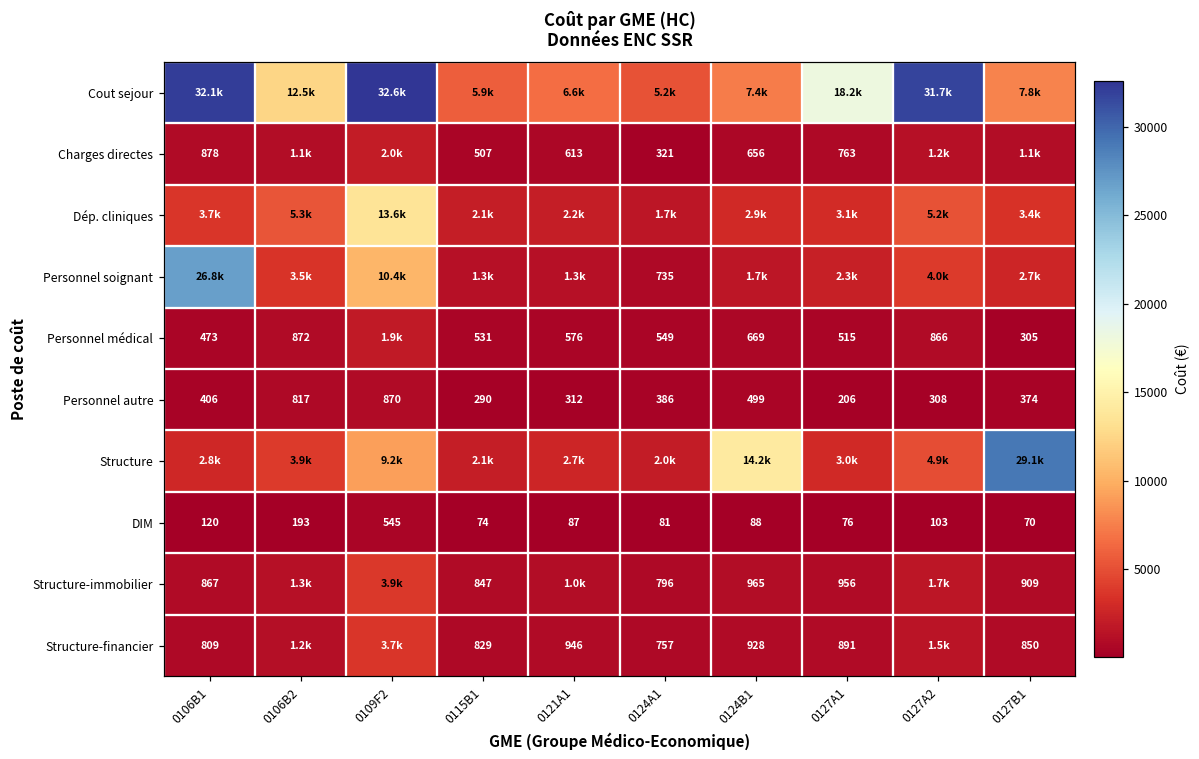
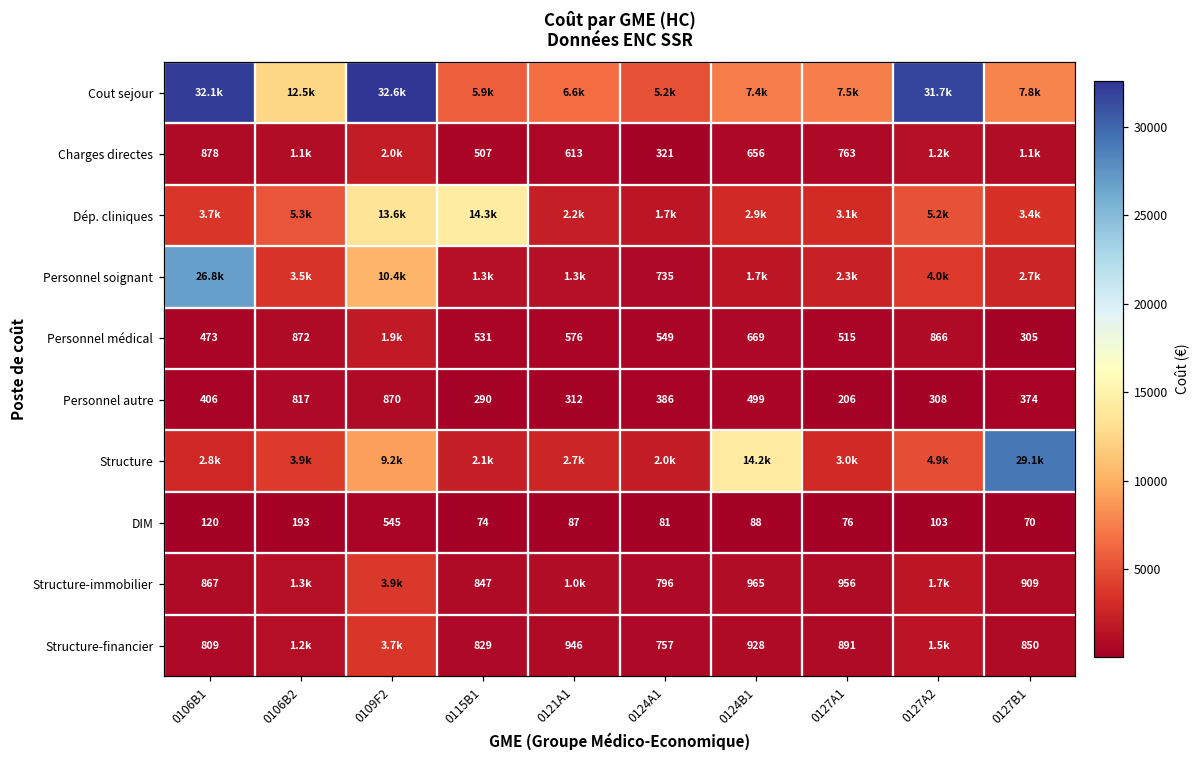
Cout sejour, 0127A1: 18.2k -> 7.5k
Dép. cliniques, 0115B1: 2.1k -> 14.3k
